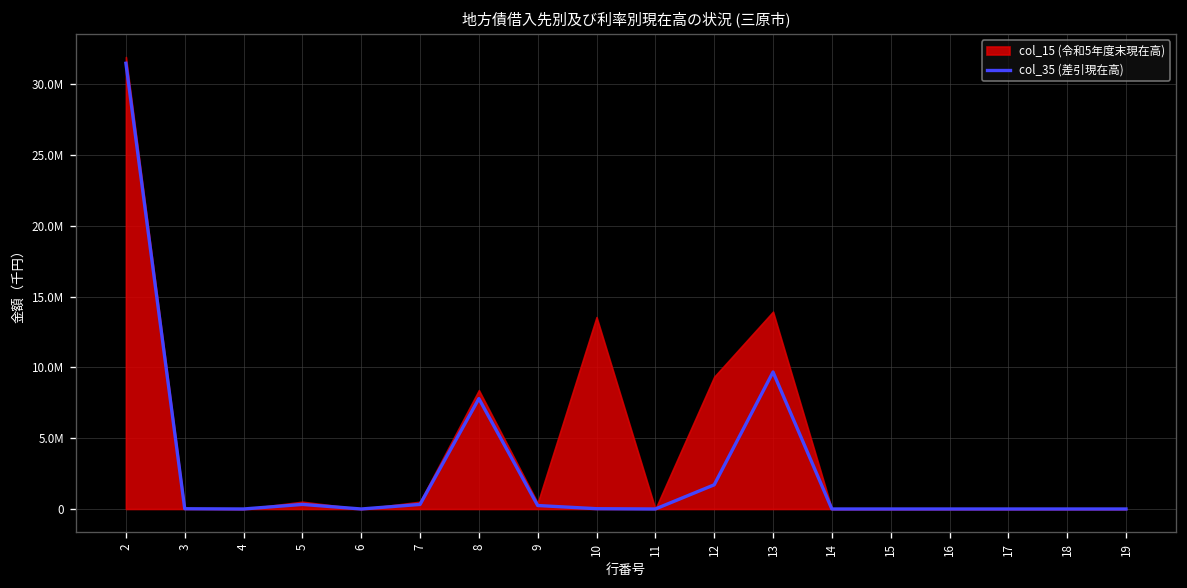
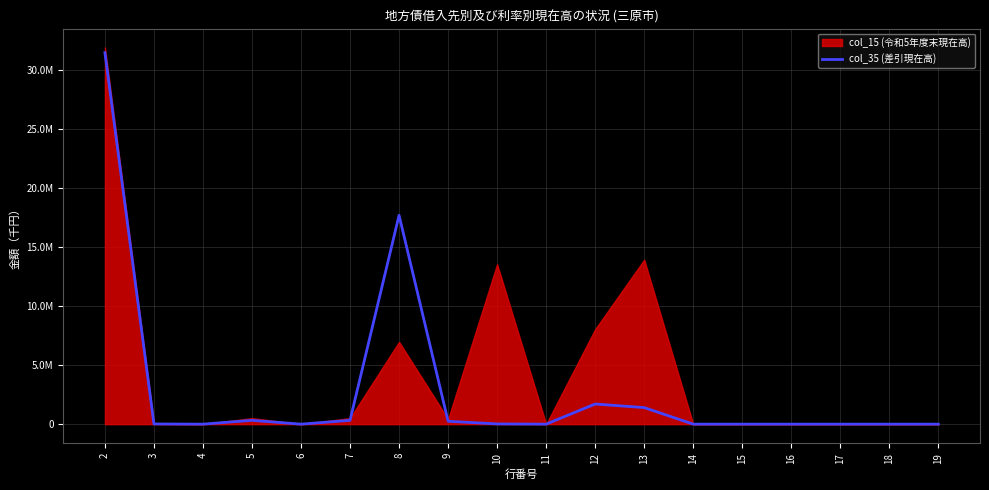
col_35 (差引現在高), 8: 7800000 -> 17700000
col_15 (令和5年度末現在高), 8: 8400000 -> 7000000
col_15 (令和5年度末現在高), 12: 9300000 -> 8100000
col_35 (差引現在高), 13: 9700000 -> 1400000
